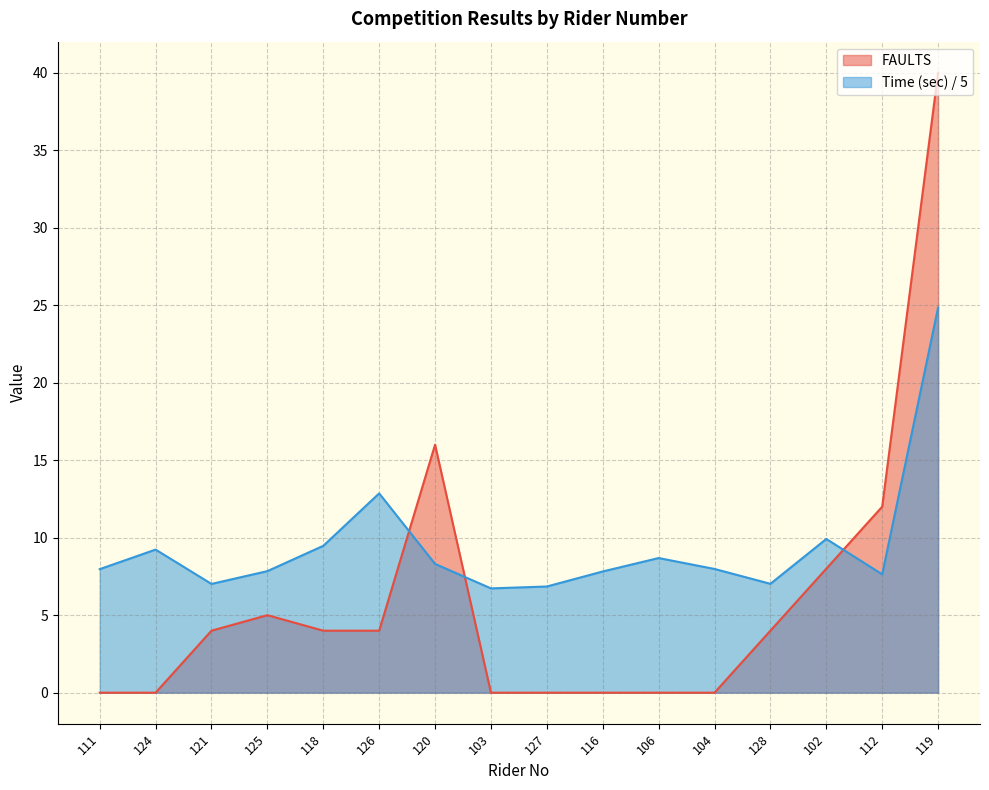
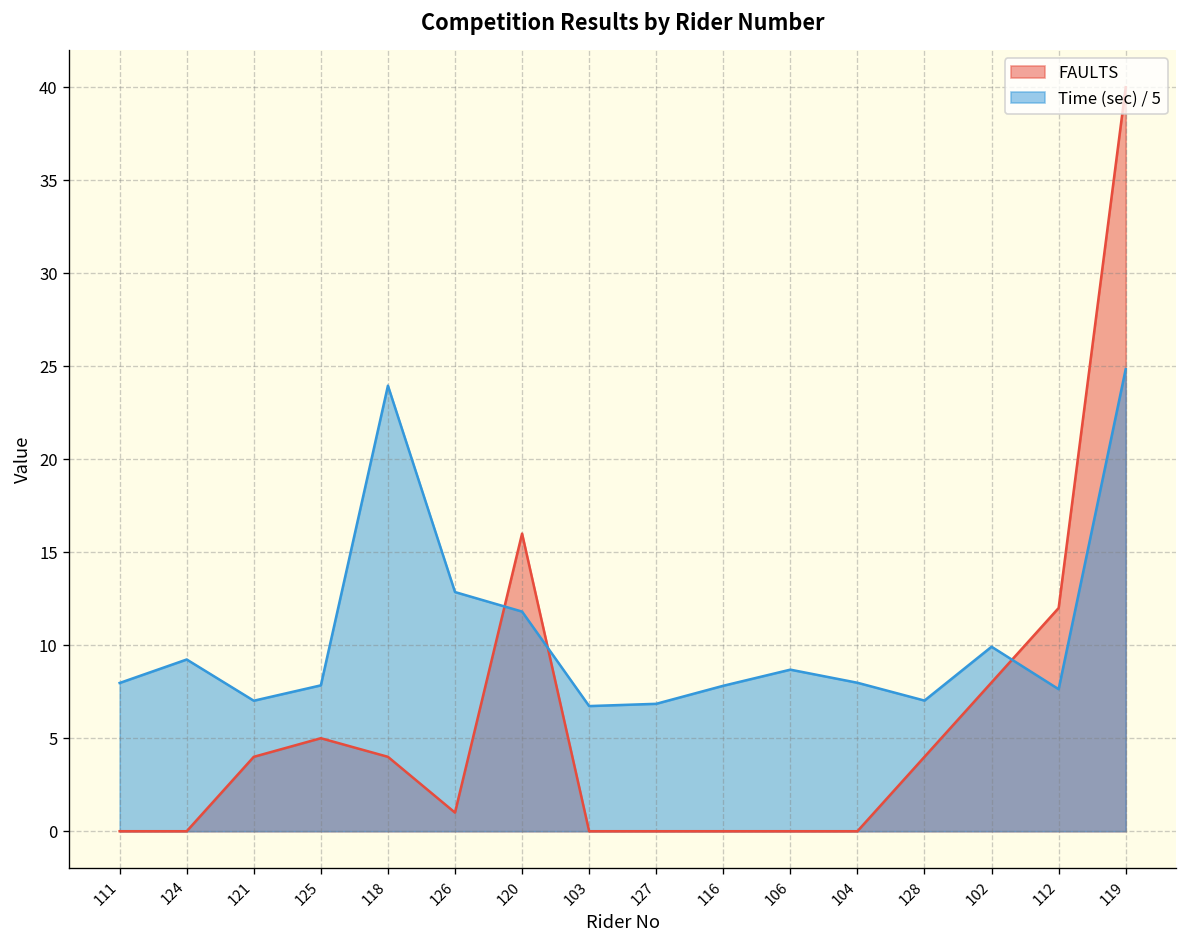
Time (sec) / 5, 118: 9.5 -> 24.0
FAULTS, 126: 4 -> 1
Time (sec) / 5, 120: 8.3 -> 11.8
